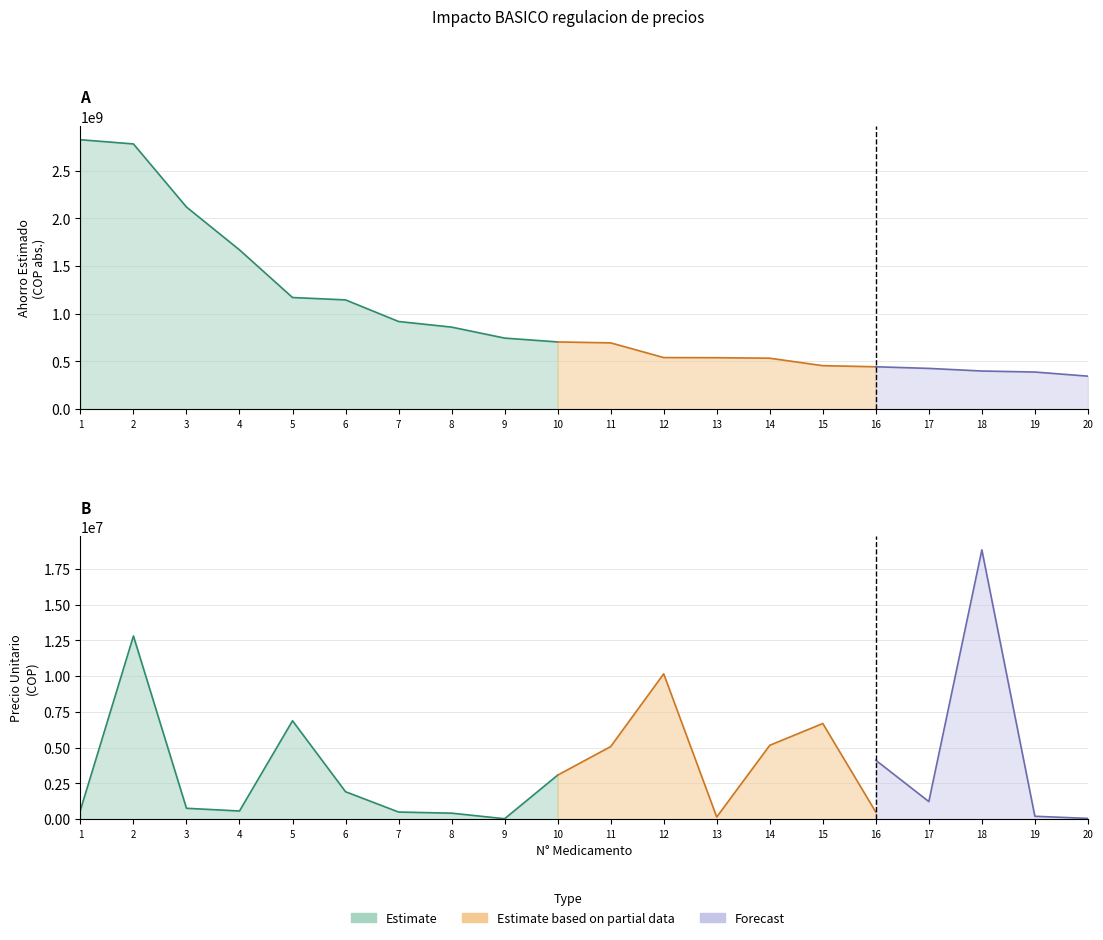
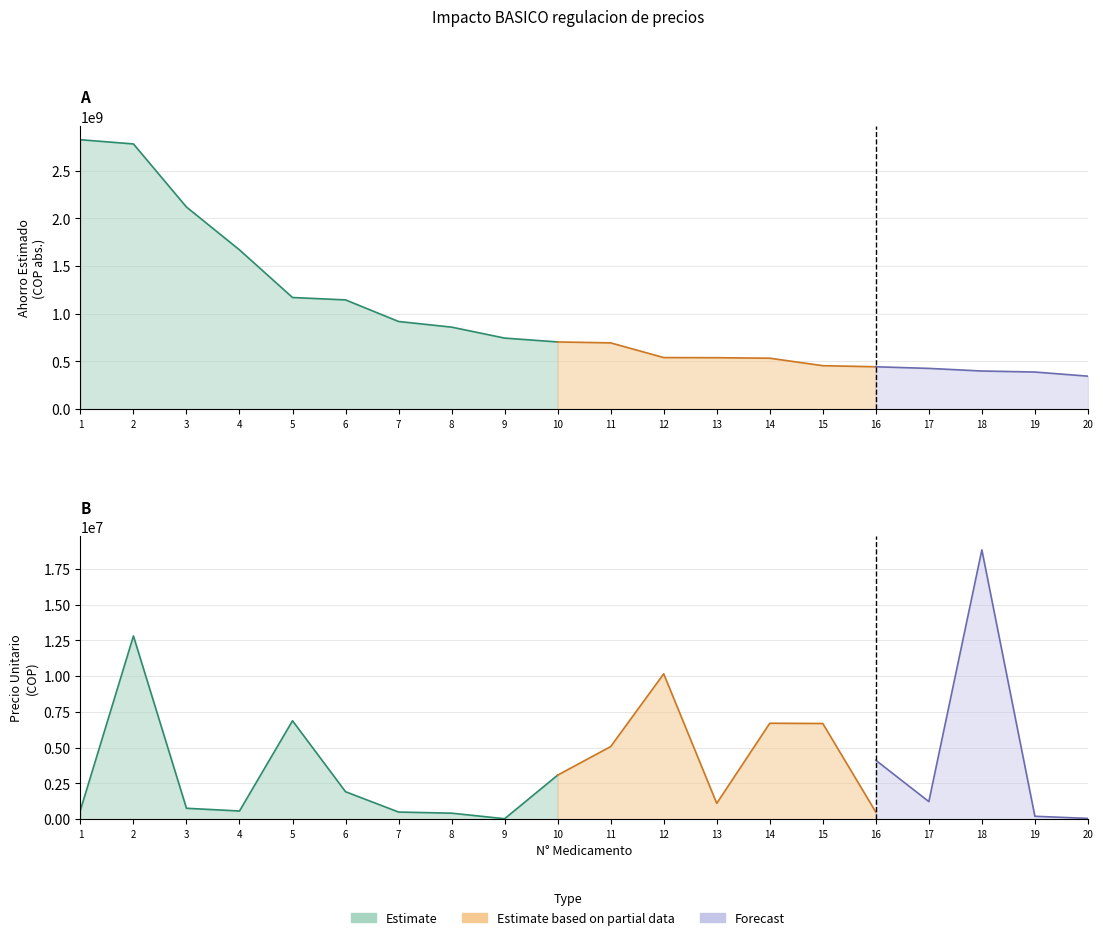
B, Estimate based on partial data, 13: 200000 -> 1100000
B, Estimate based on partial data, 14: 5200000 -> 6700000
